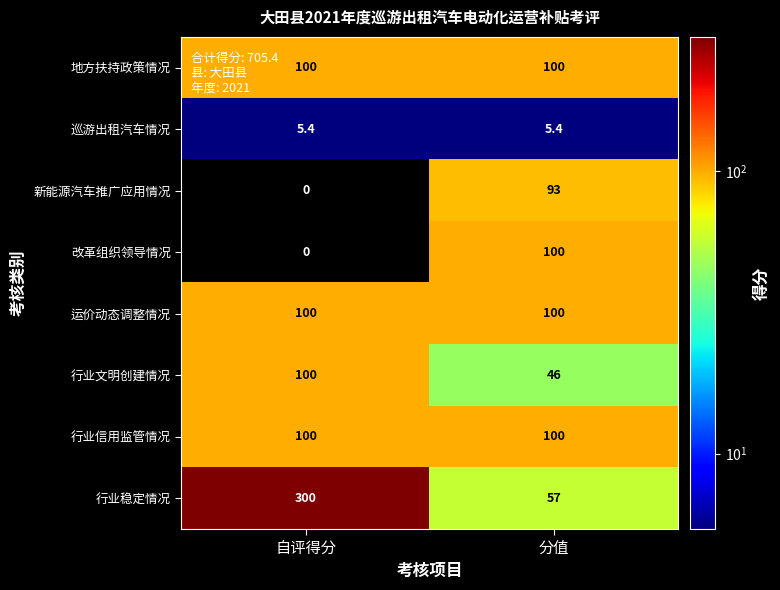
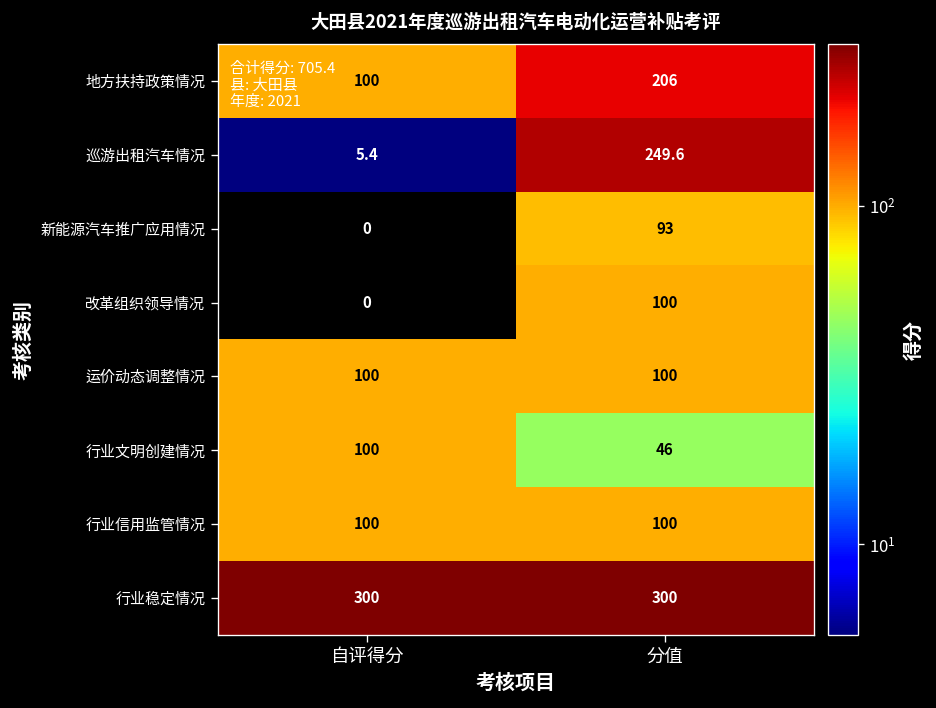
地方扶持政策情况, 分值: 100 -> 206
巡游出租汽车情况, 分值: 5.4 -> 249.6
行业稳定情况, 分值: 57 -> 300
